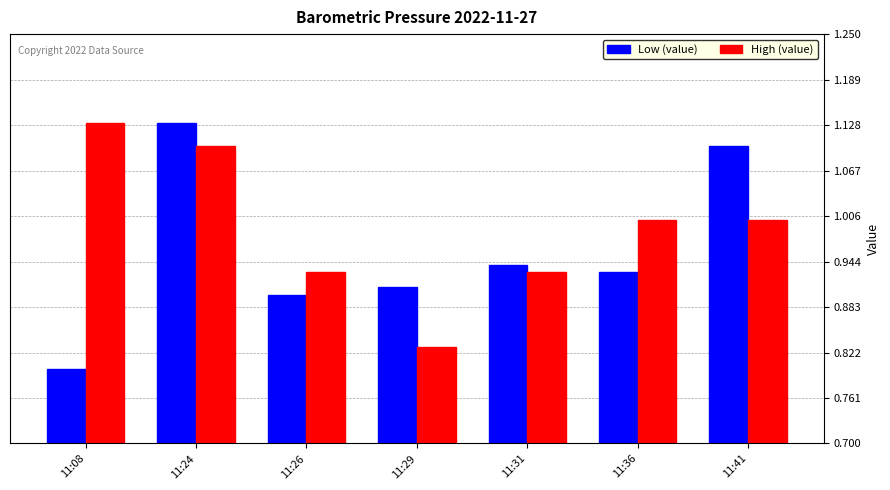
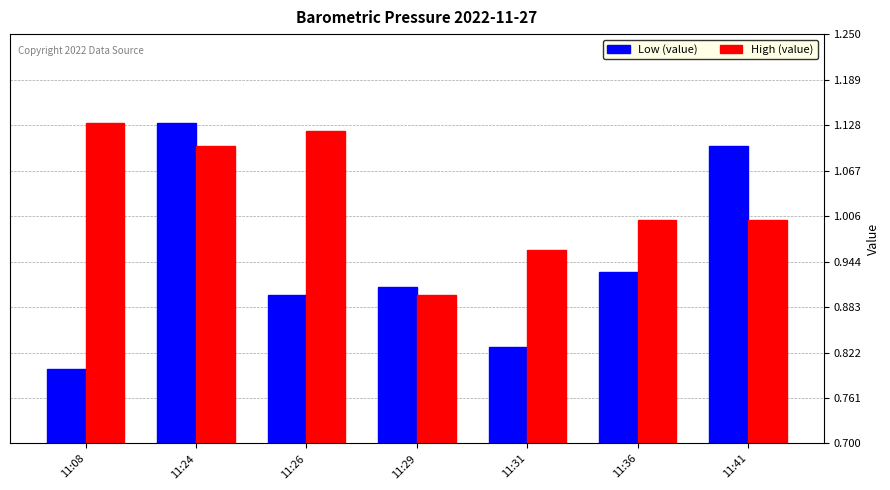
High (value), 11:26: 0.93 -> 1.12
High (value), 11:29: 0.83 -> 0.90
Low (value), 11:31: 0.94 -> 0.83
High (value), 11:31: 0.93 -> 0.96
